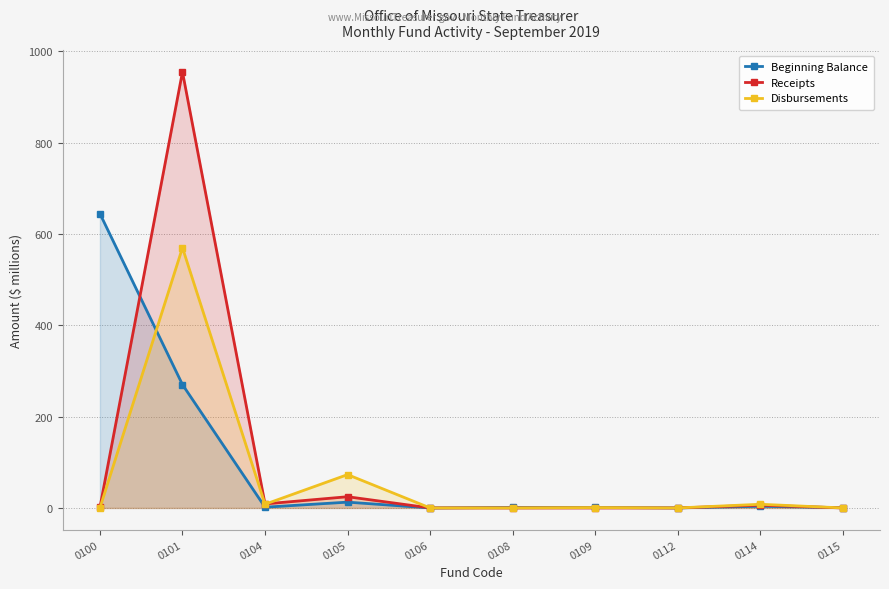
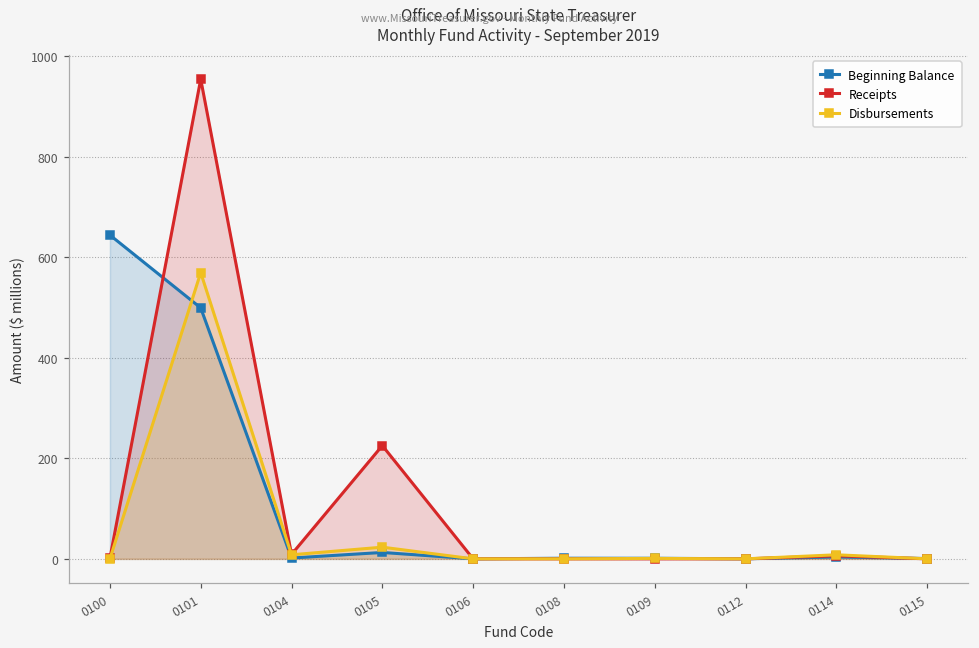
Beginning Balance, 0101: 270 -> 500
Receipts, 0105: 20 -> 230
Disbursements, 0105: 70 -> 20
